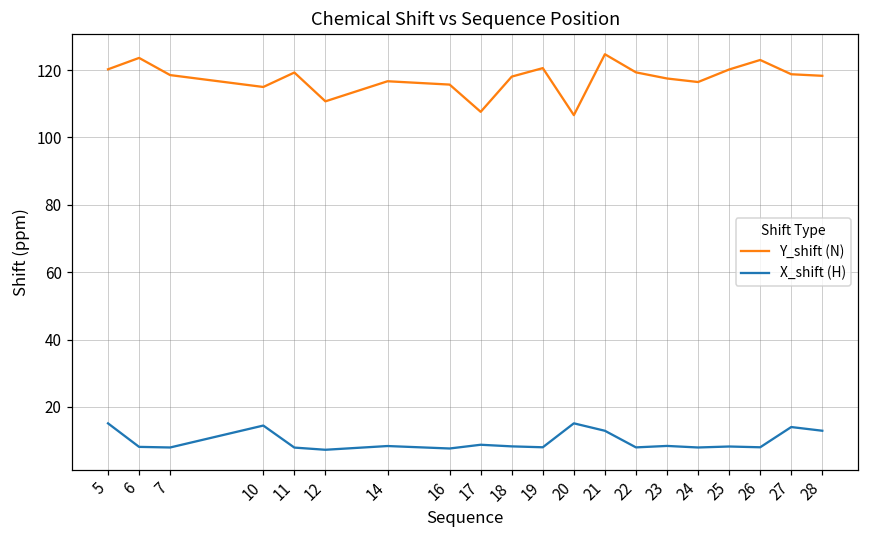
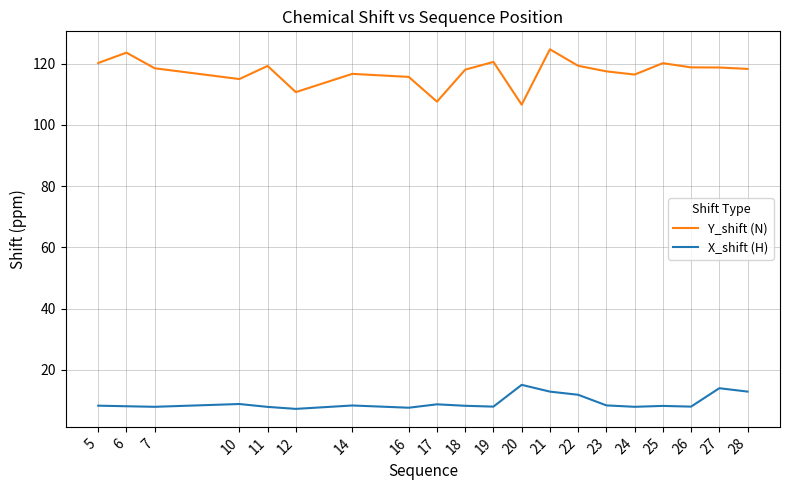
X_shift (H), 5: 15 -> 8
X_shift (H), 10: 14 -> 9
X_shift (H), 22: 8 -> 12
Y_shift (N), 26: 123 -> 119
